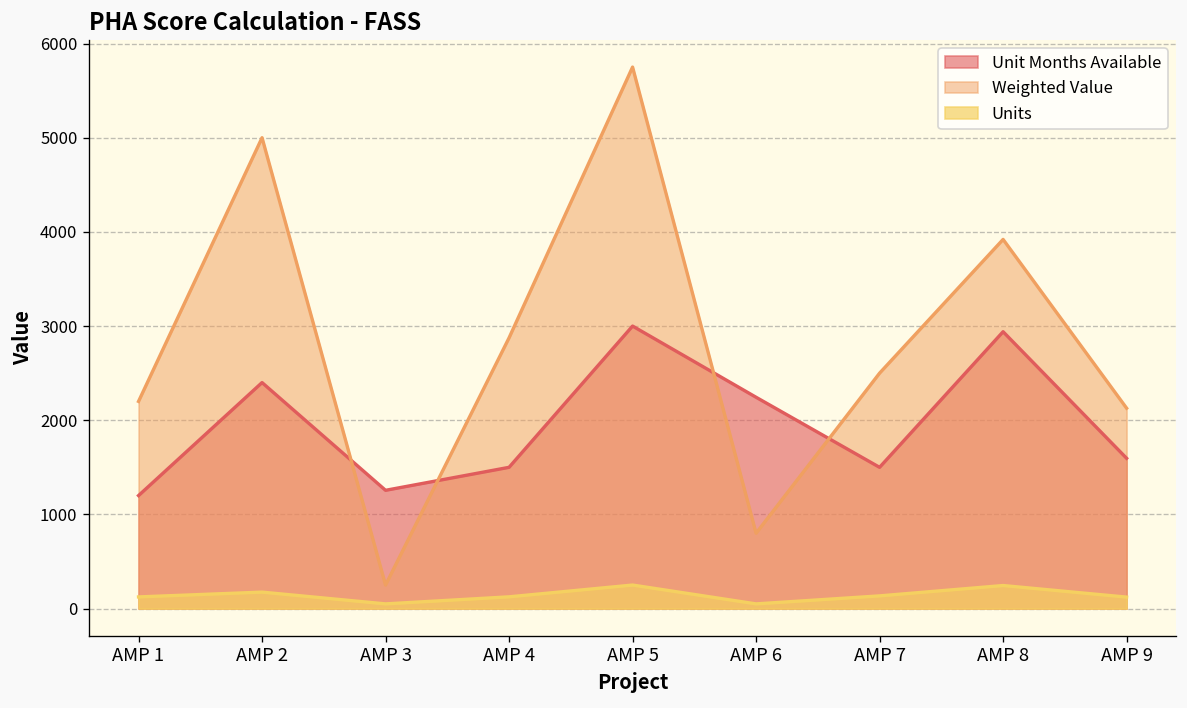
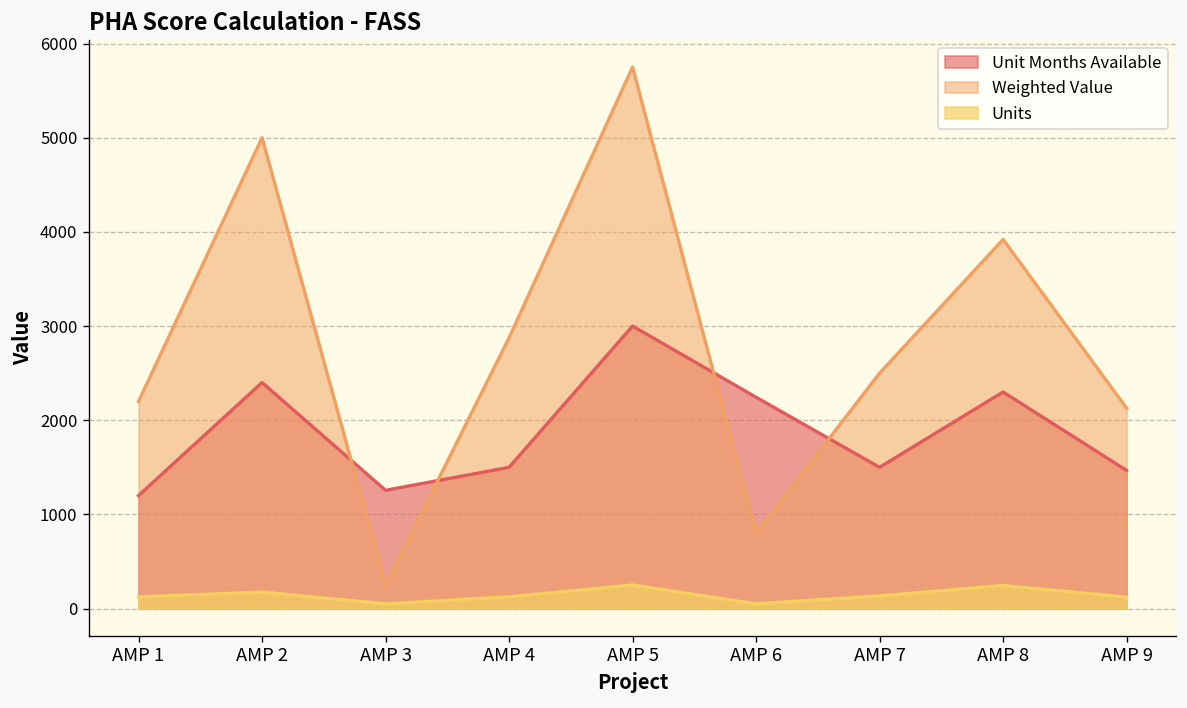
Unit Months Available, AMP 8: 2900 -> 2300
Unit Months Available, AMP 9: 1600 -> 1500
